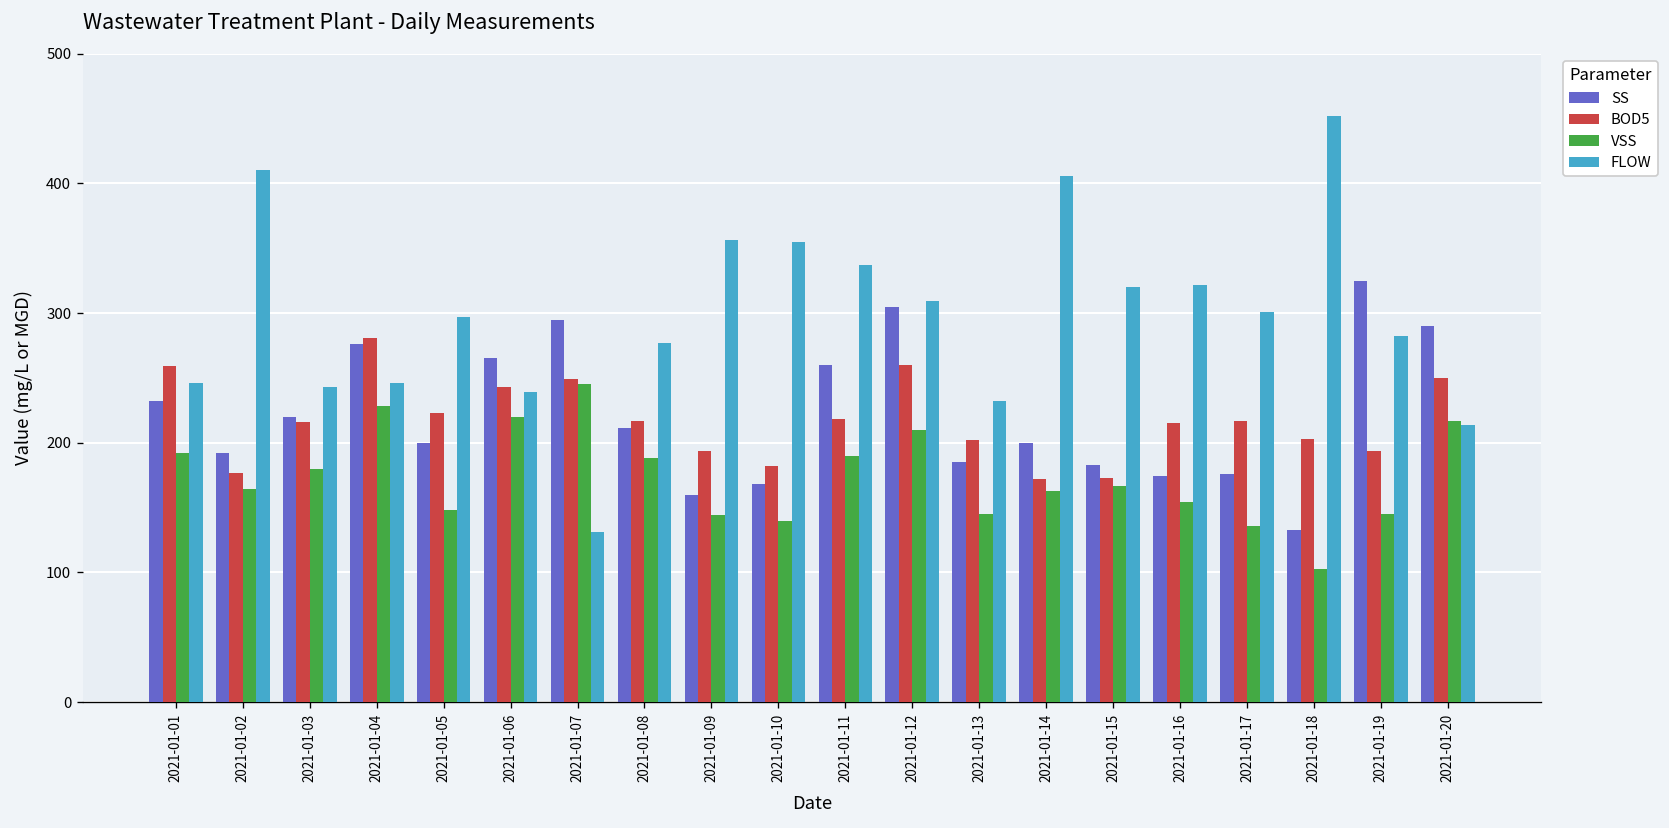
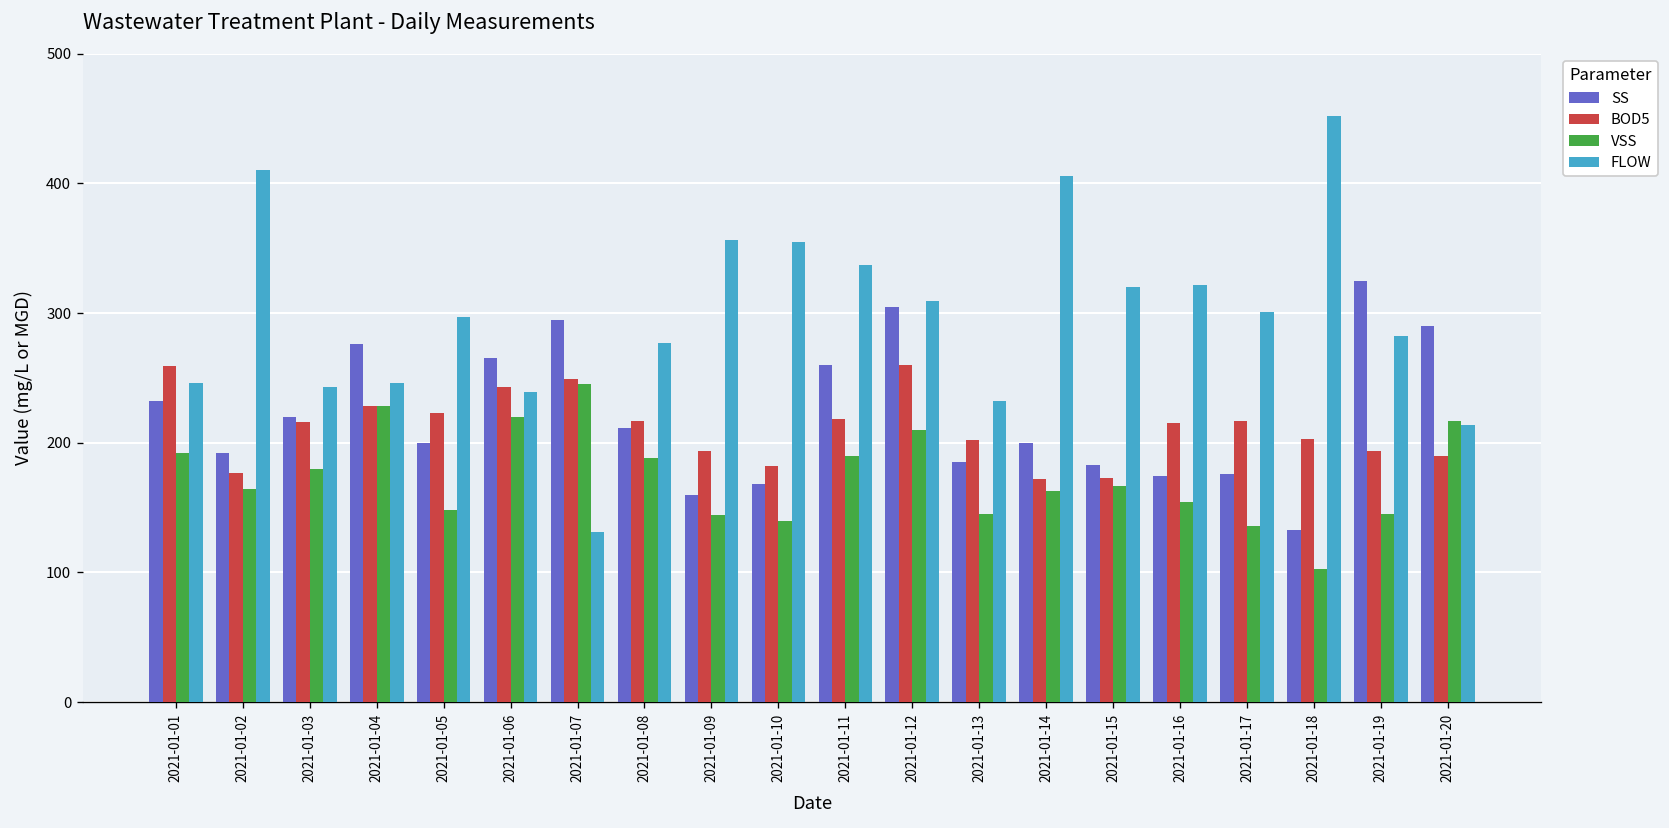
BOD5, 2021-01-04: 281 -> 228
BOD5, 2021-01-20: 250 -> 190
